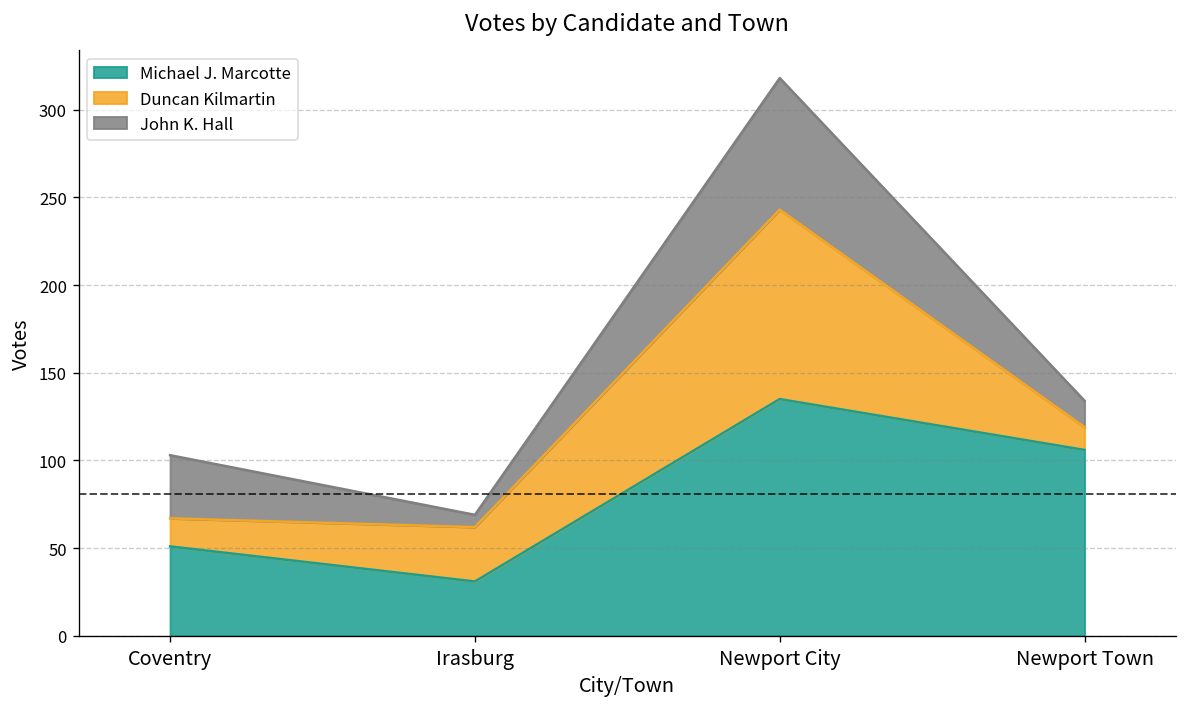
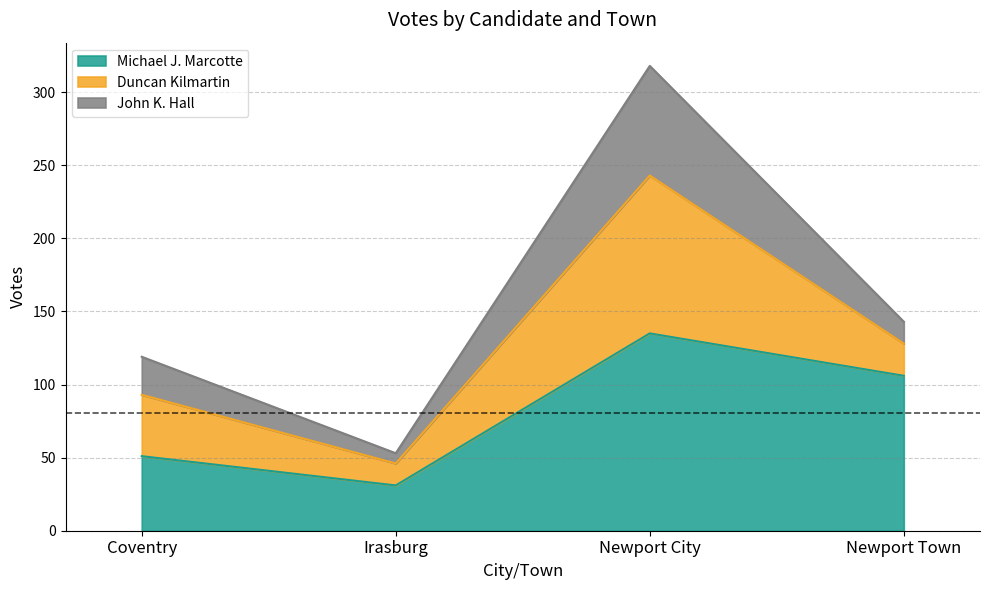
Duncan Kilmartin, Coventry: 16 -> 42
John K. Hall, Coventry: 36 -> 26
Duncan Kilmartin, Irasburg: 31 -> 15
Duncan Kilmartin, Newport Town: 13 -> 22
